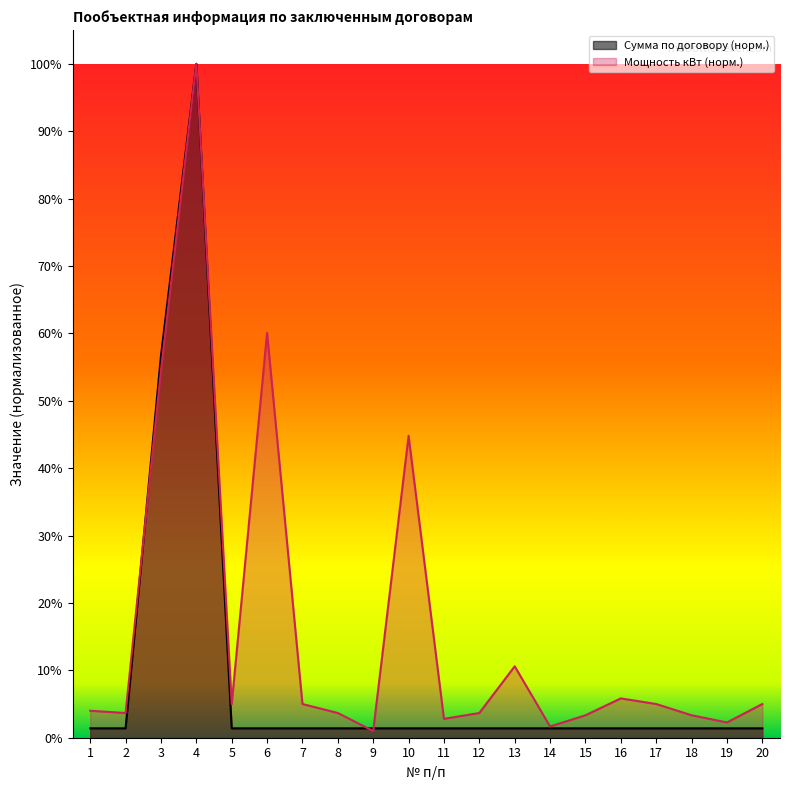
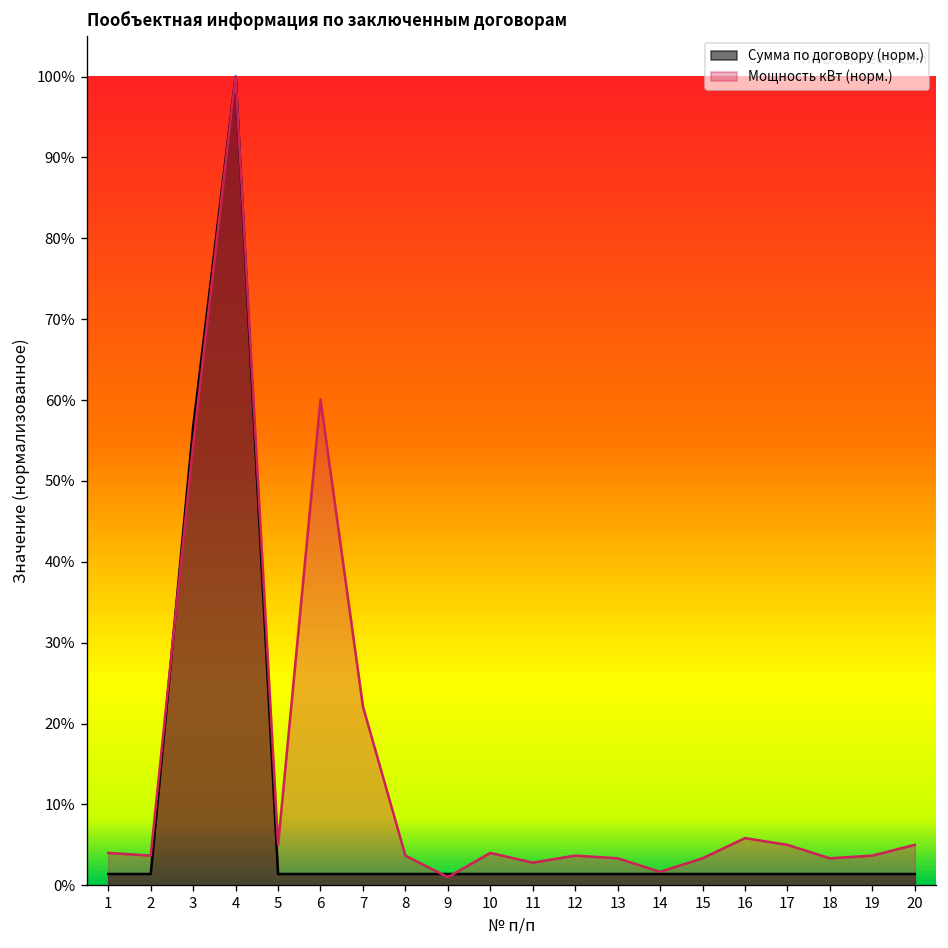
Мощность кВт (норм.), 7: 5% -> 22%
Мощность кВт (норм.), 10: 45% -> 4%
Мощность кВт (норм.), 13: 11% -> 3%
Мощность кВт (норм.), 19: 2% -> 4%
